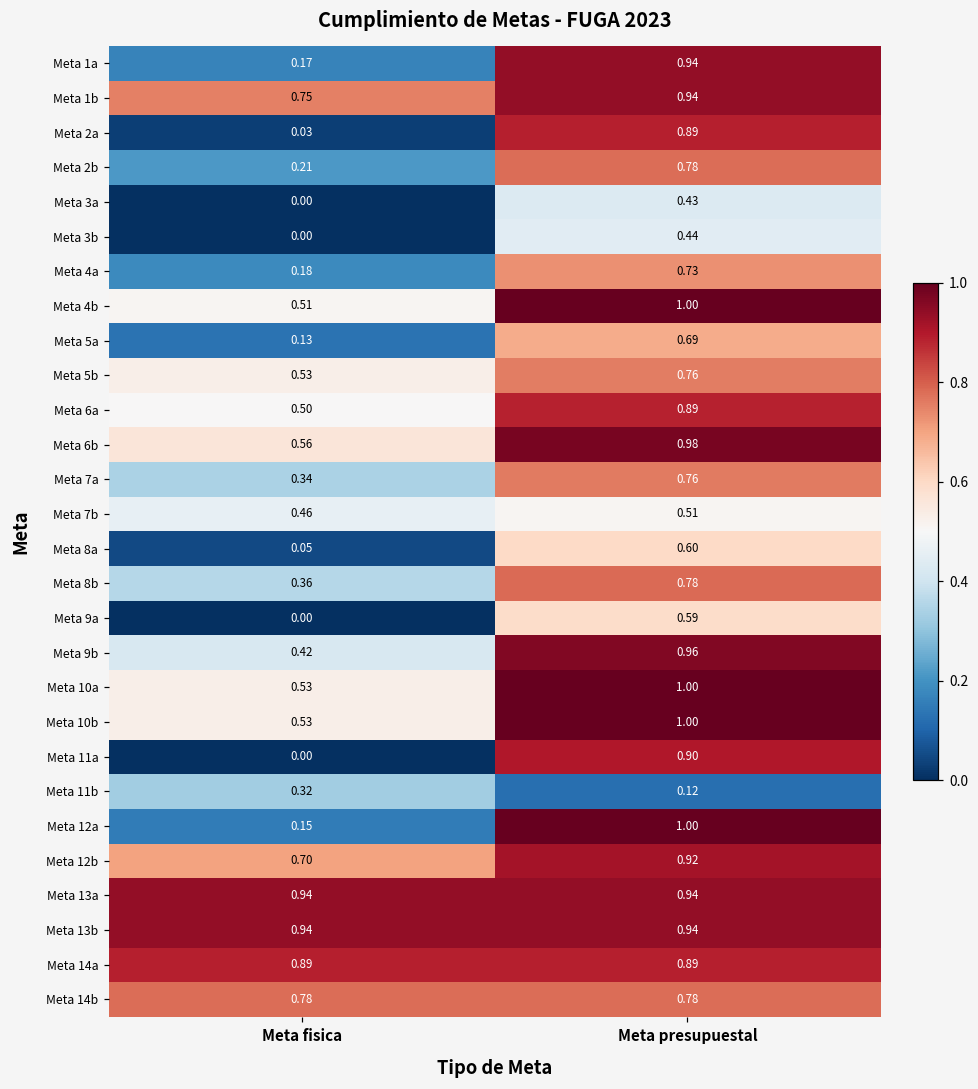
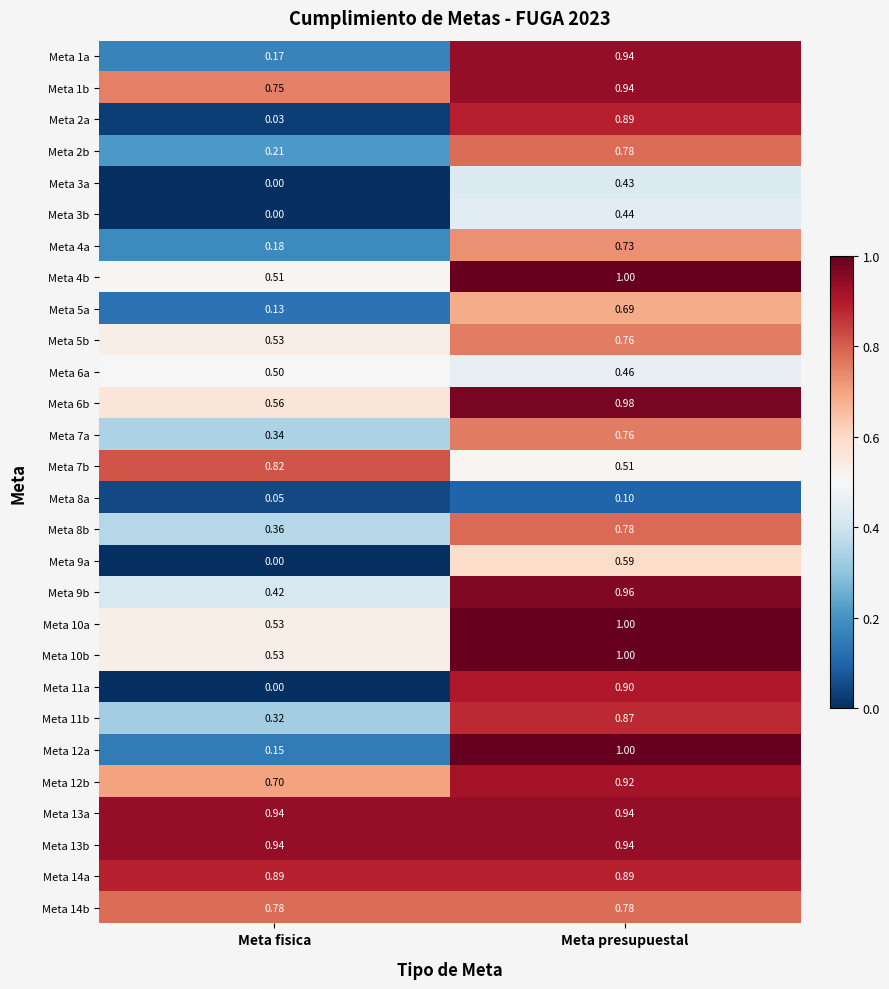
Meta 6a, Meta presupuestal: 0.89 -> 0.46
Meta 7b, Meta fisica: 0.46 -> 0.82
Meta 8a, Meta presupuestal: 0.60 -> 0.10
Meta 11b, Meta presupuestal: 0.12 -> 0.87
